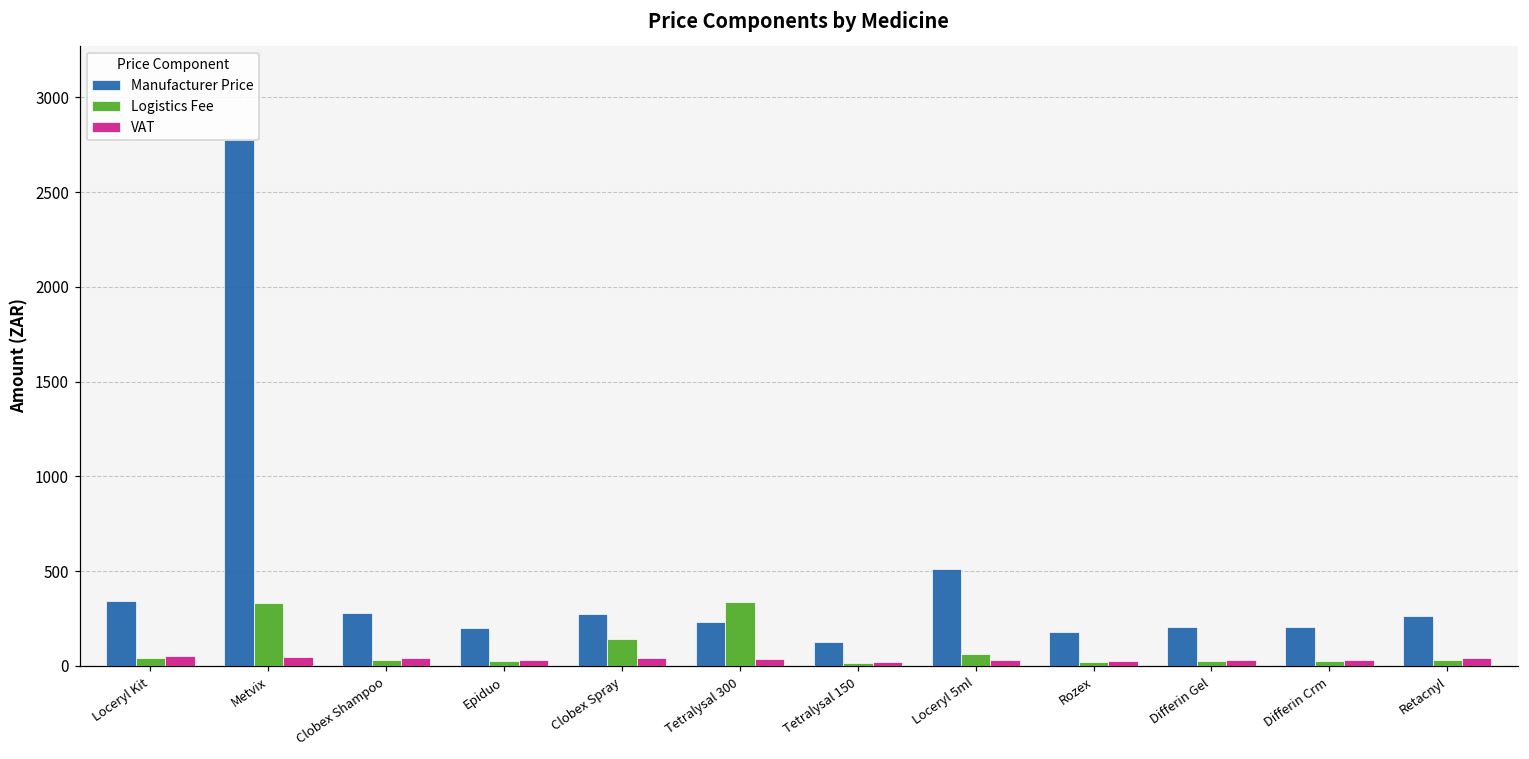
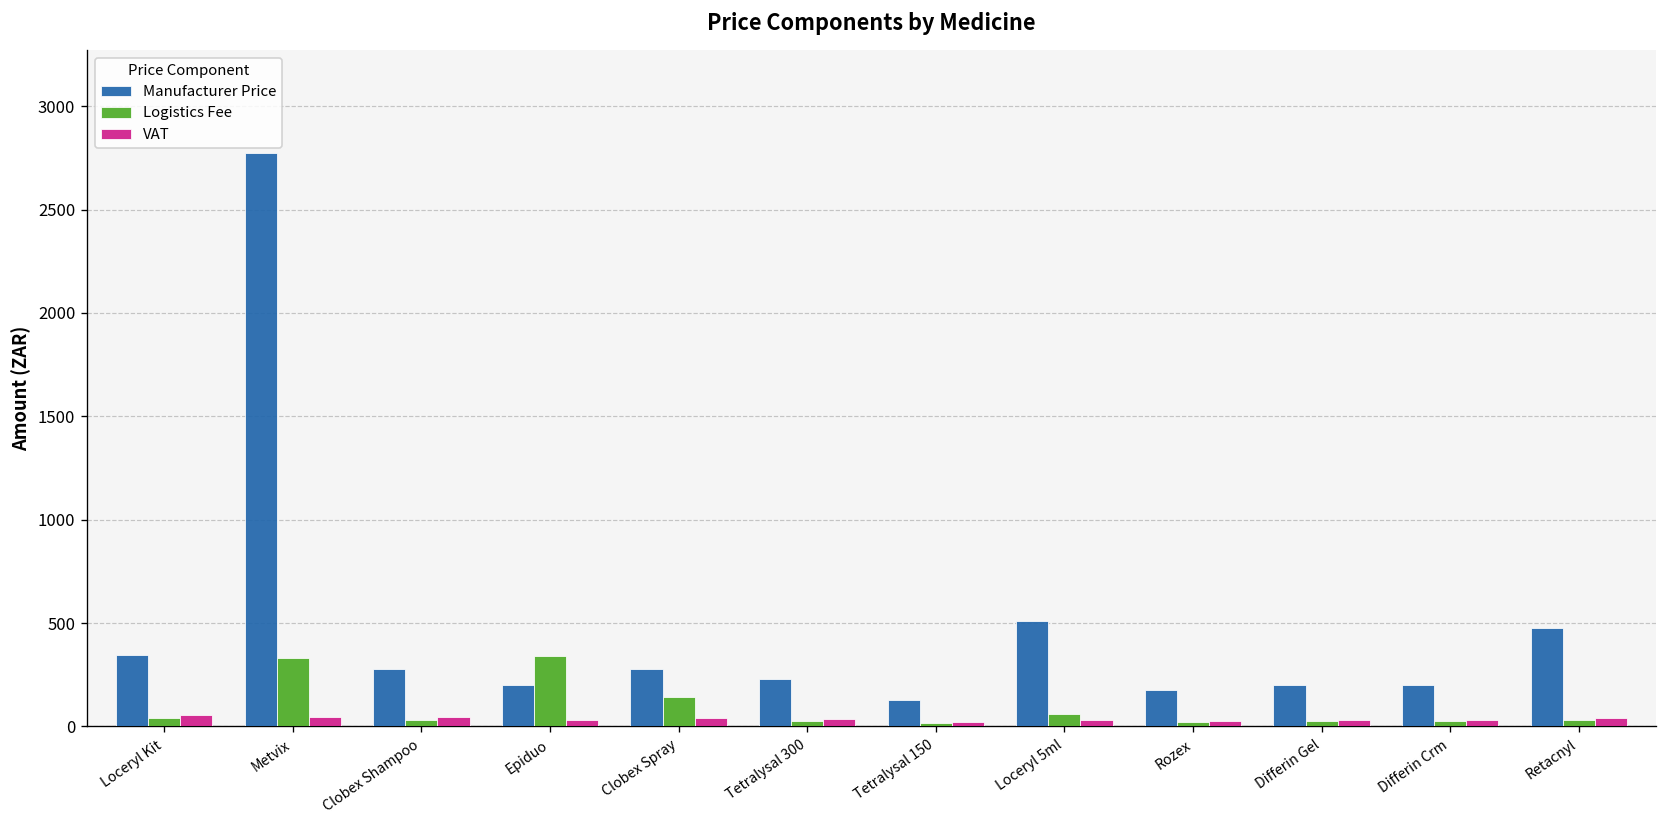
Logistics Fee, Epiduo: 20 -> 340
Logistics Fee, Tetralysal 300: 340 -> 30
Manufacturer Price, Retacnyl: 270 -> 480
